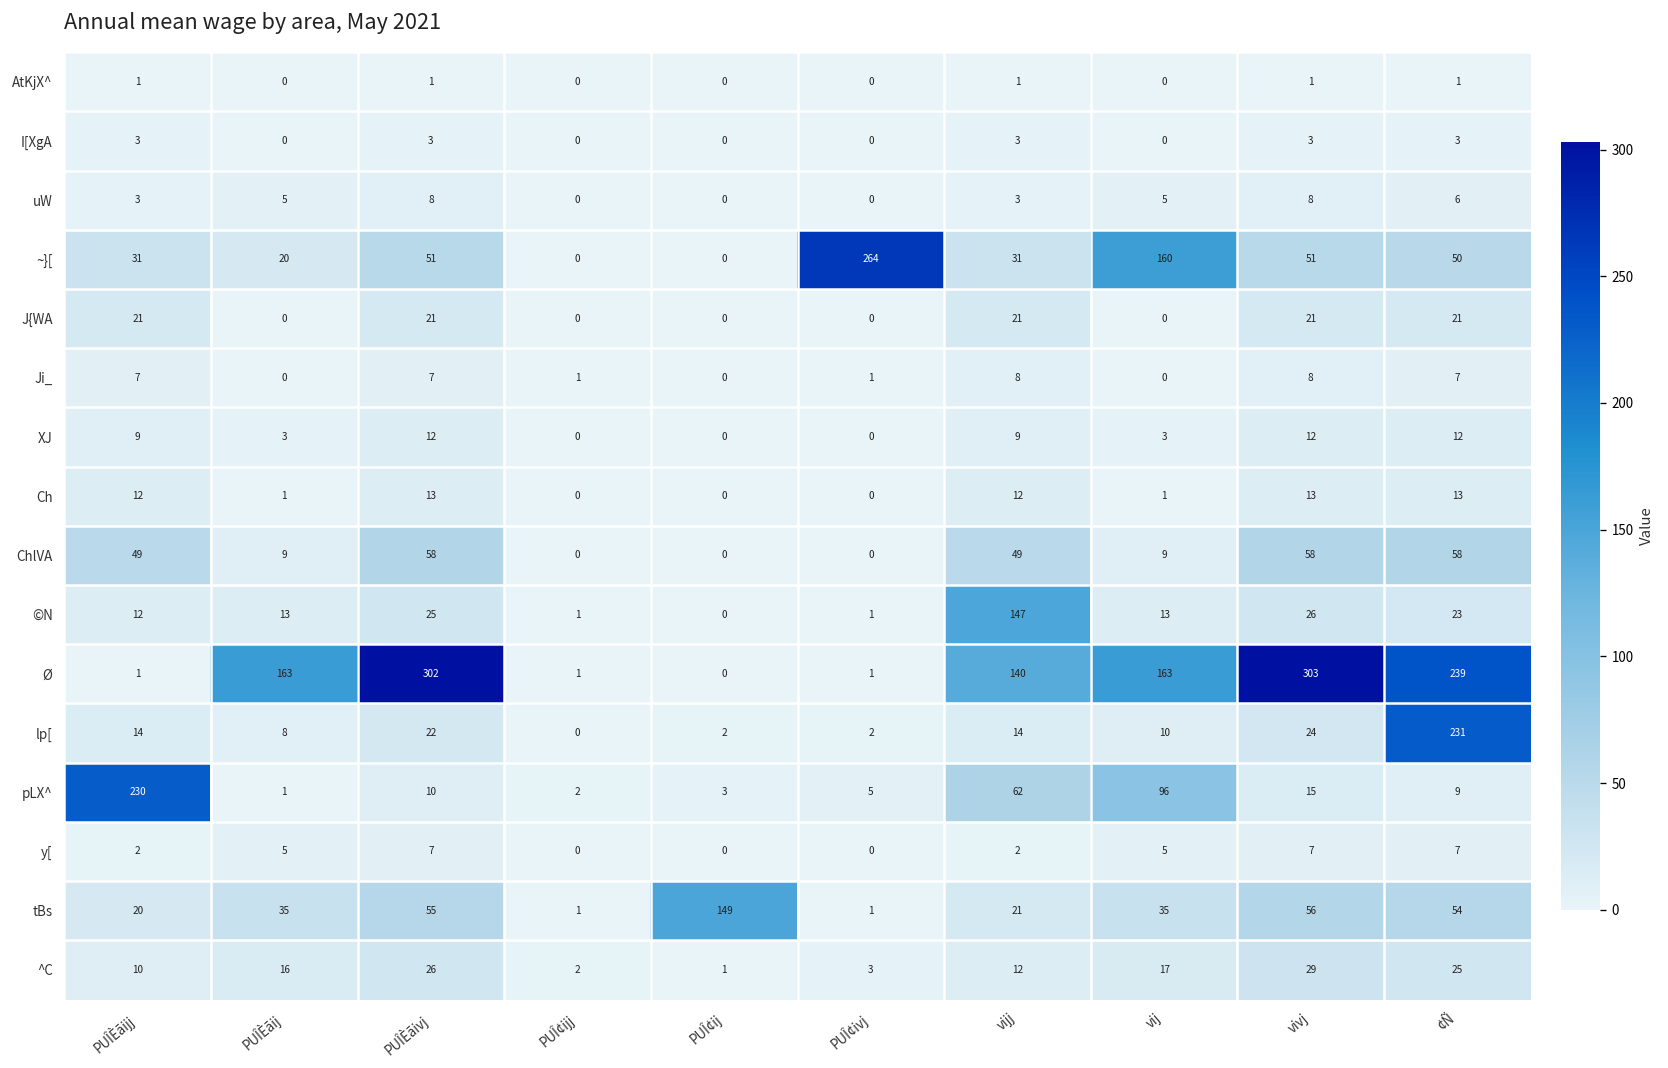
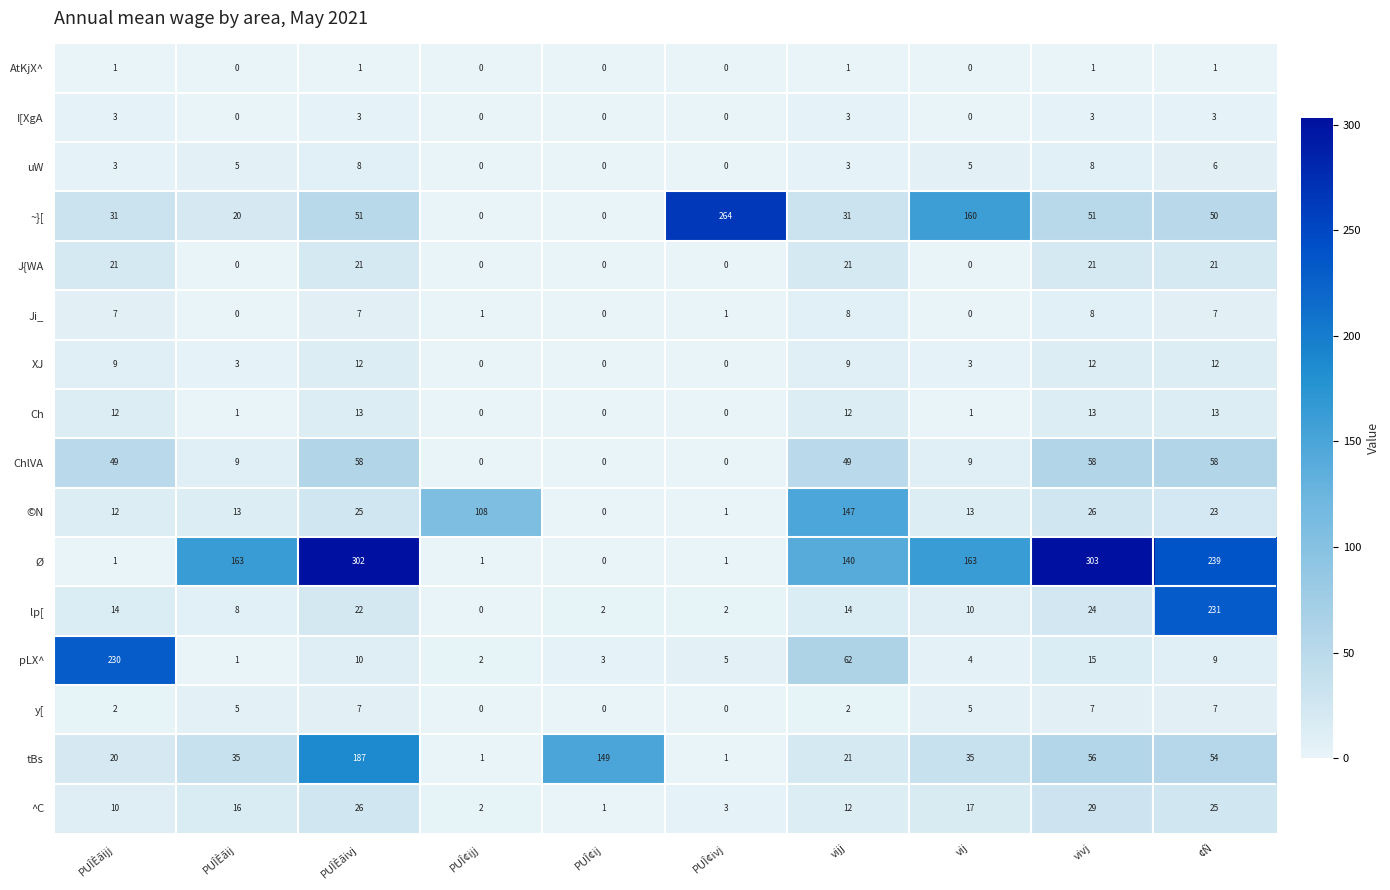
©N, PUÎ¢ijj: 1 -> 108
pLX^, vij: 96 -> 4
tBs, PUÎÈãivj: 55 -> 187
